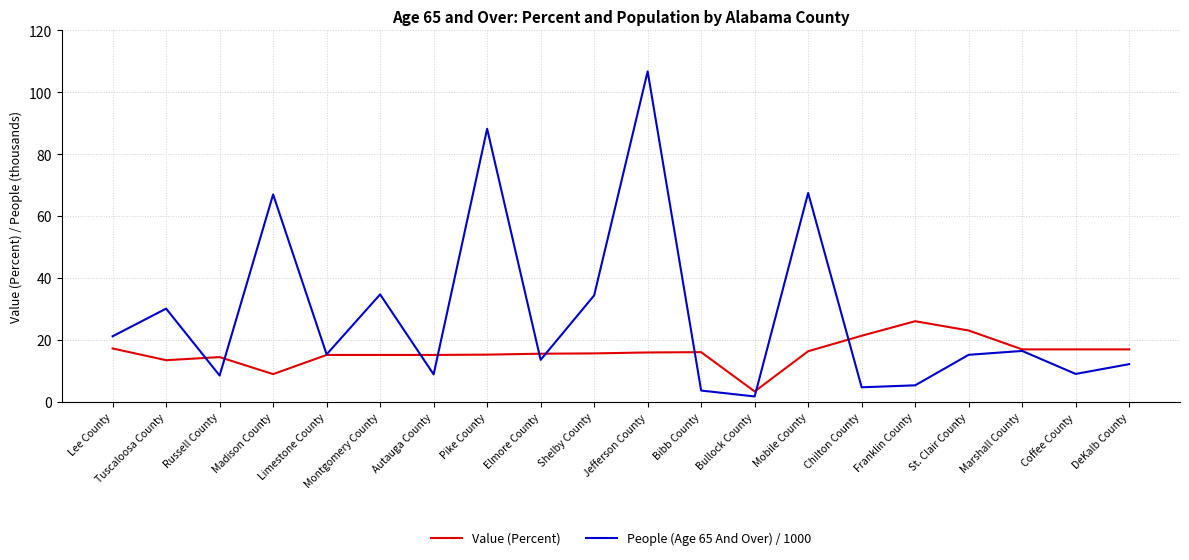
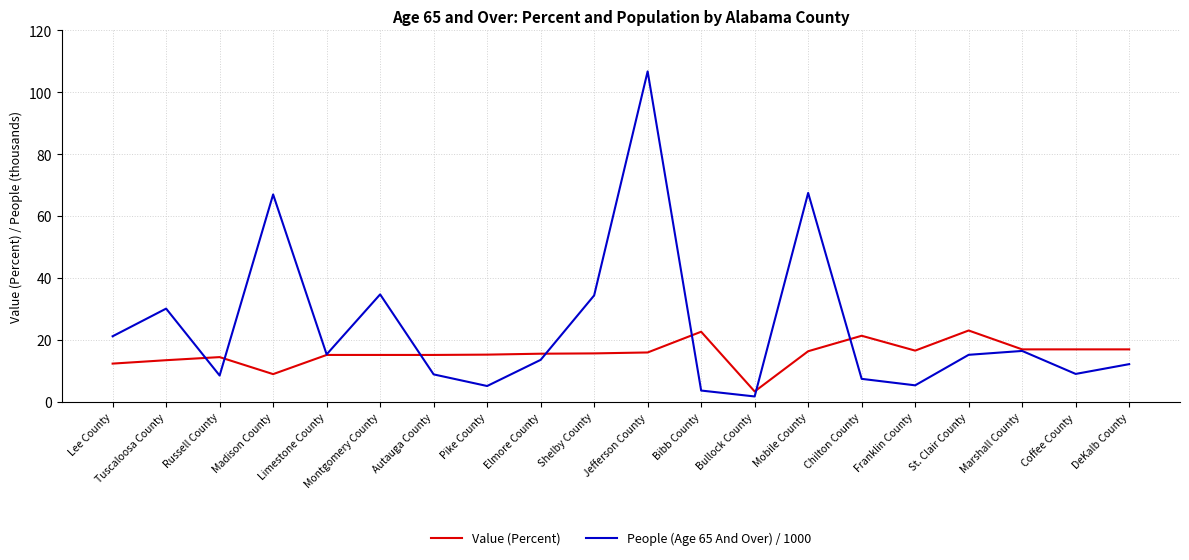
Value (Percent), Lee County: 17 -> 12
People (Age 65 And Over) / 1000, Pike County: 88 -> 5
Value (Percent), Bibb County: 16 -> 23
People (Age 65 And Over) / 1000, Chilton County: 5 -> 7
Value (Percent), Franklin County: 26 -> 17
